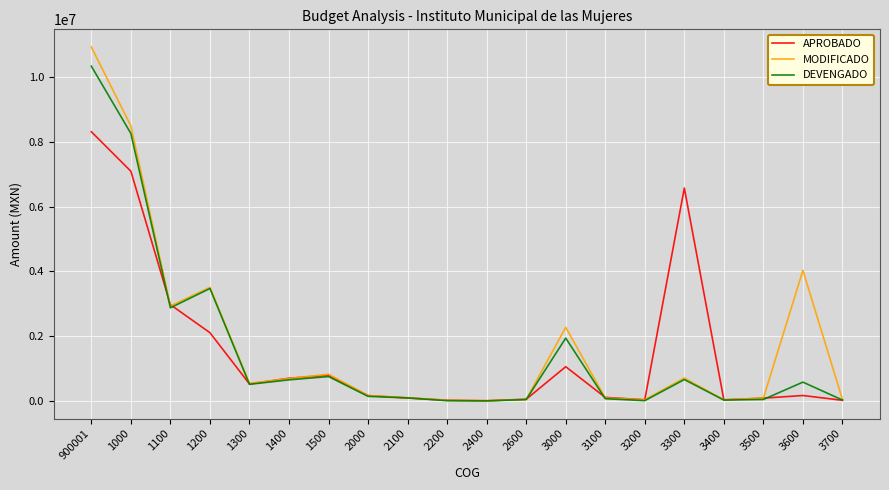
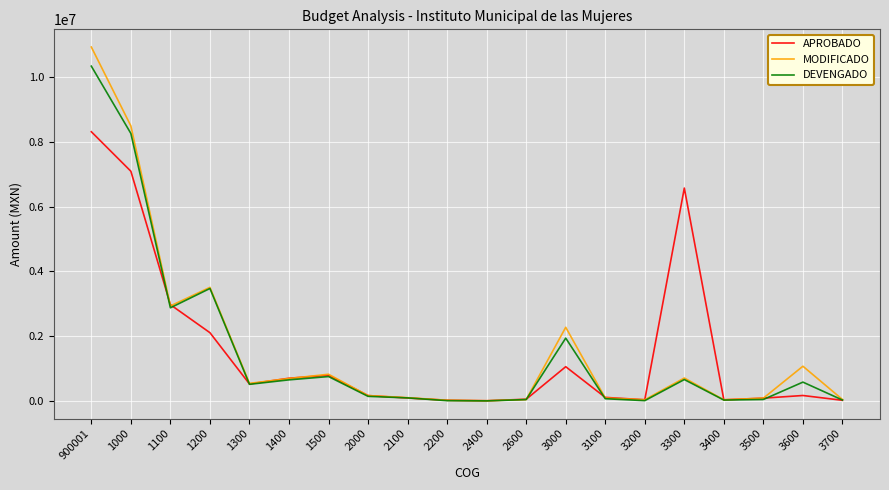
MODIFICADO, 3600: 4000000 -> 1100000
